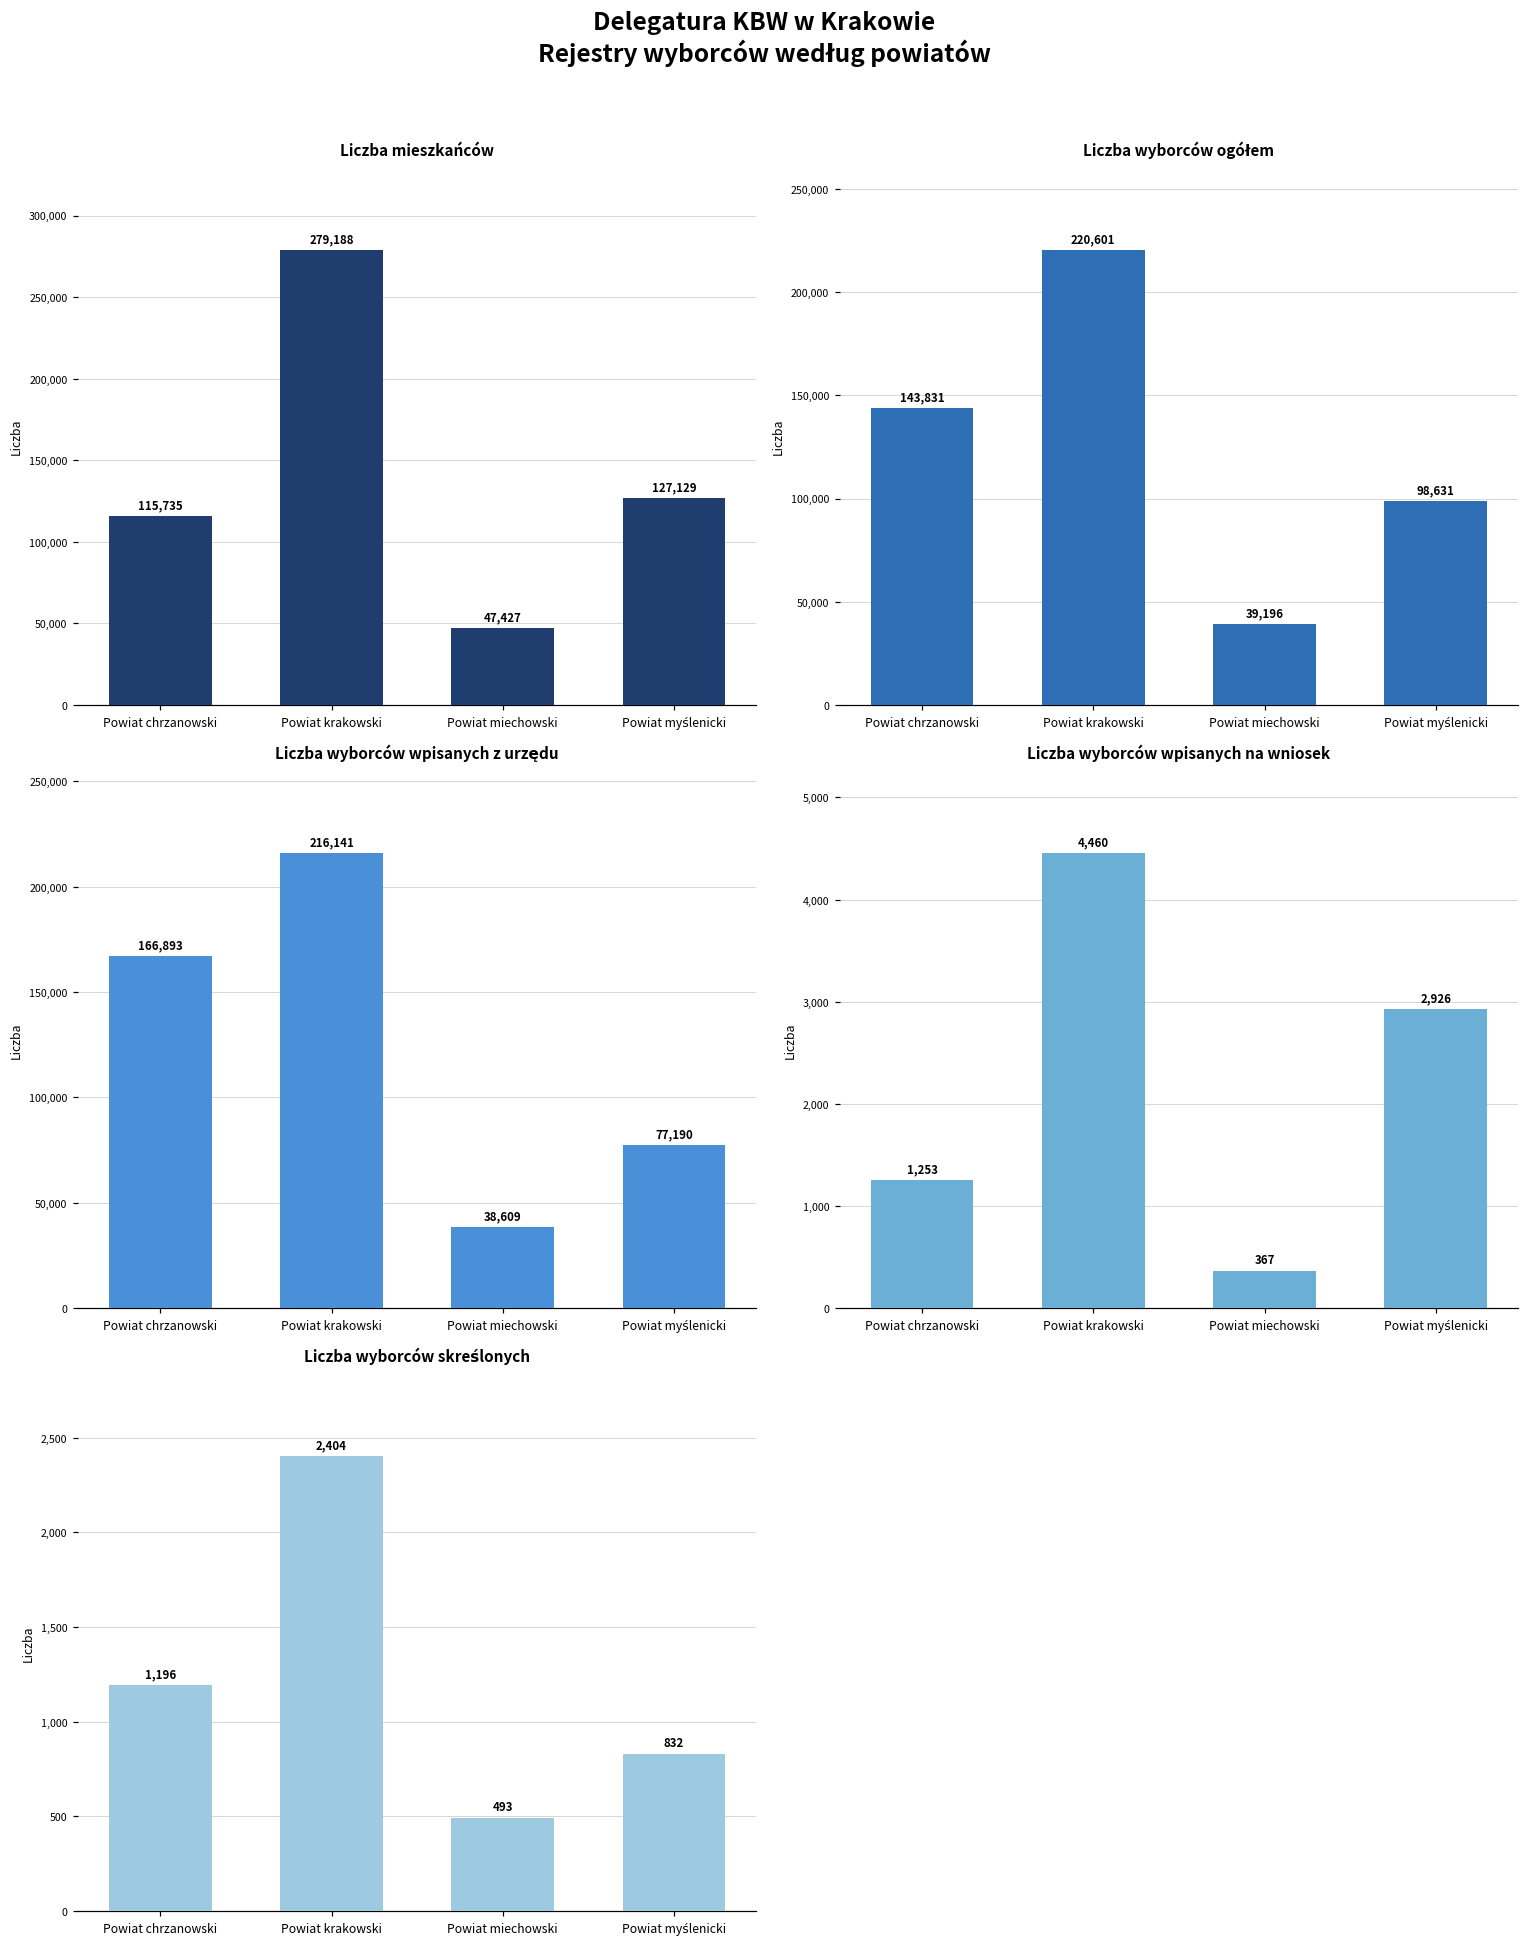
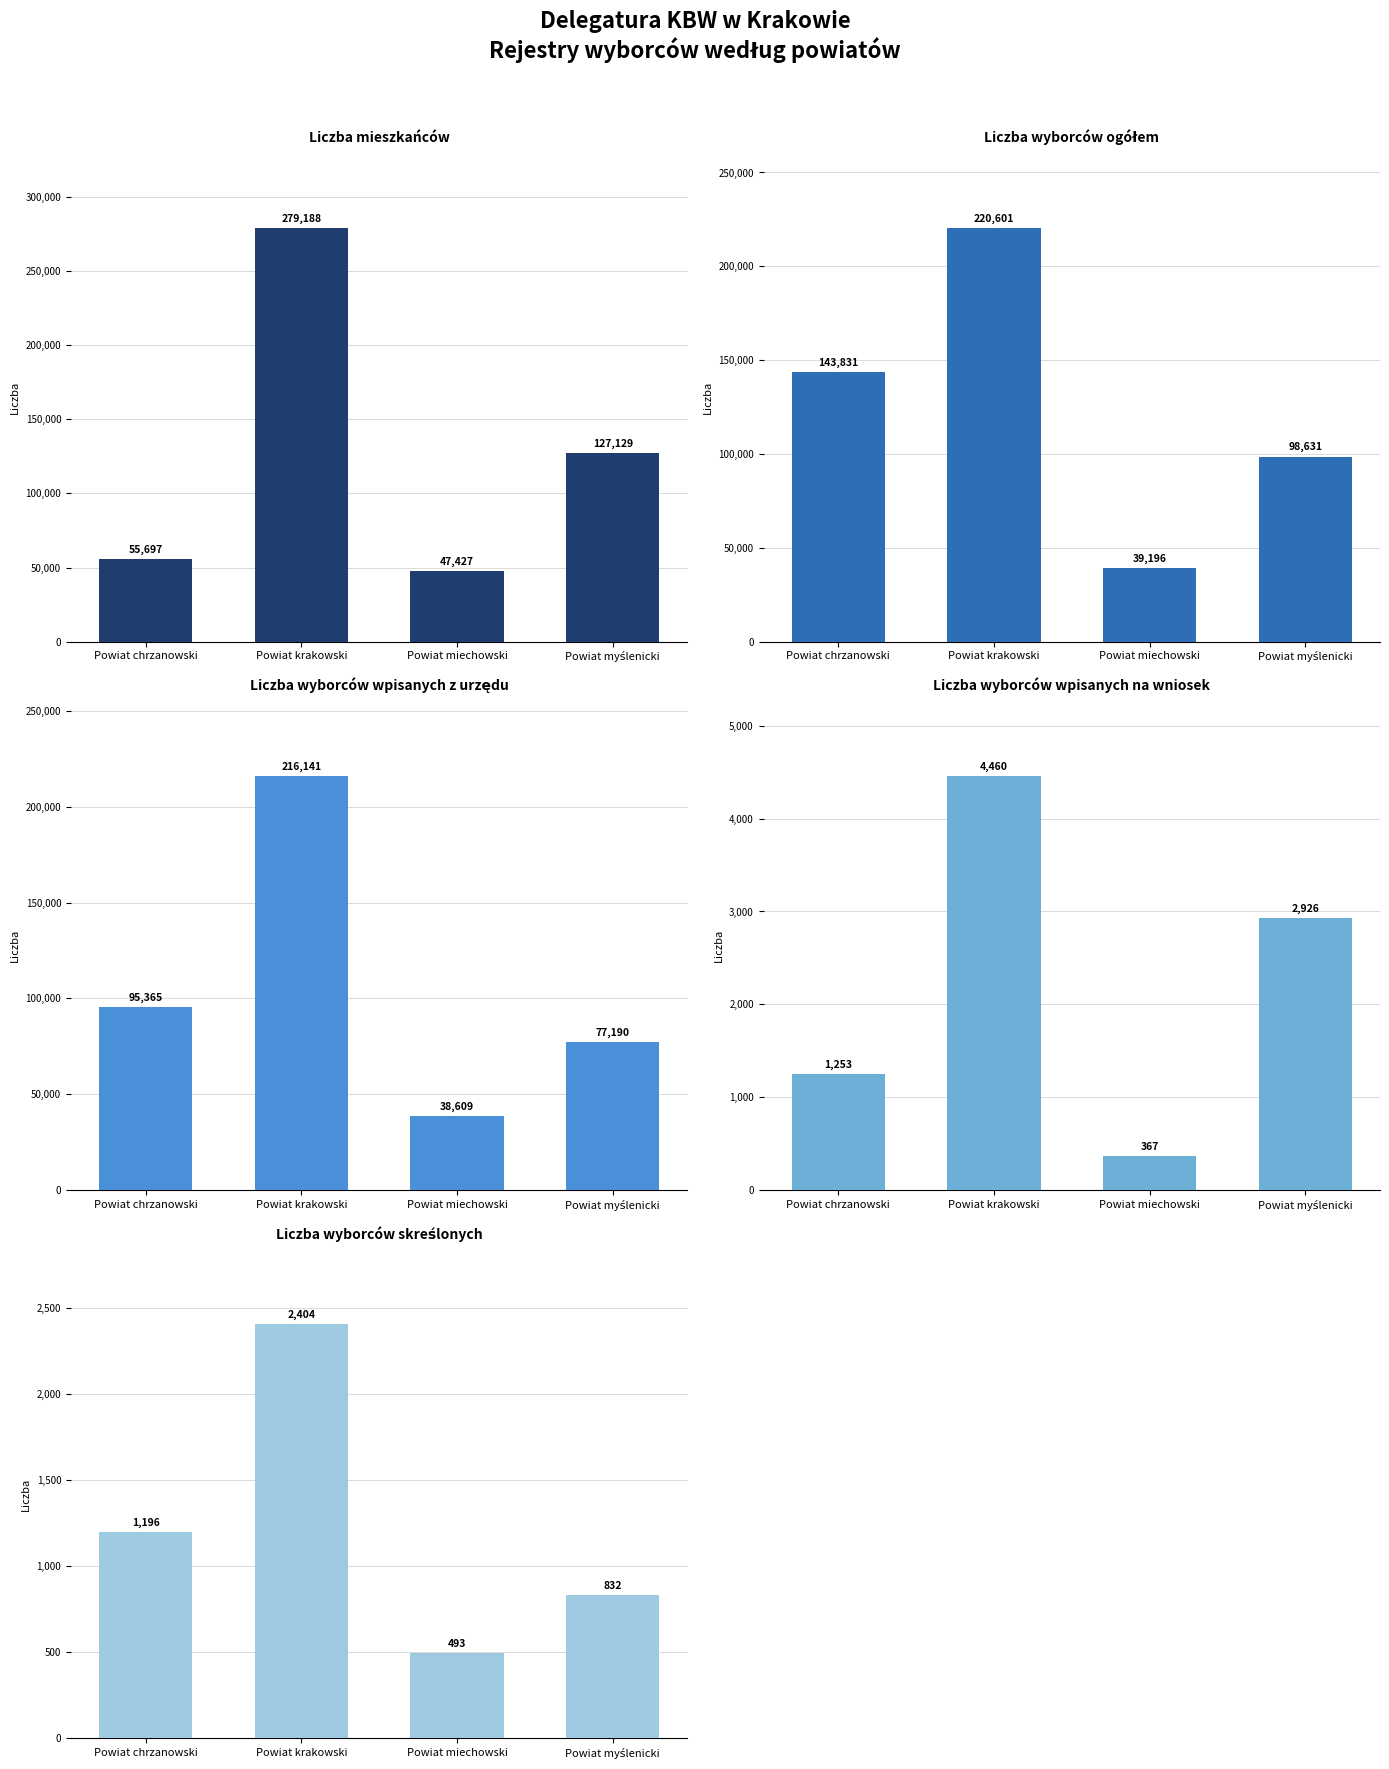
Liczba mieszkańców, Powiat chrzanowski: 115,735 -> 55,697
Liczba wyborców wpisanych z urzędu, Powiat chrzanowski: 166,893 -> 95,365
